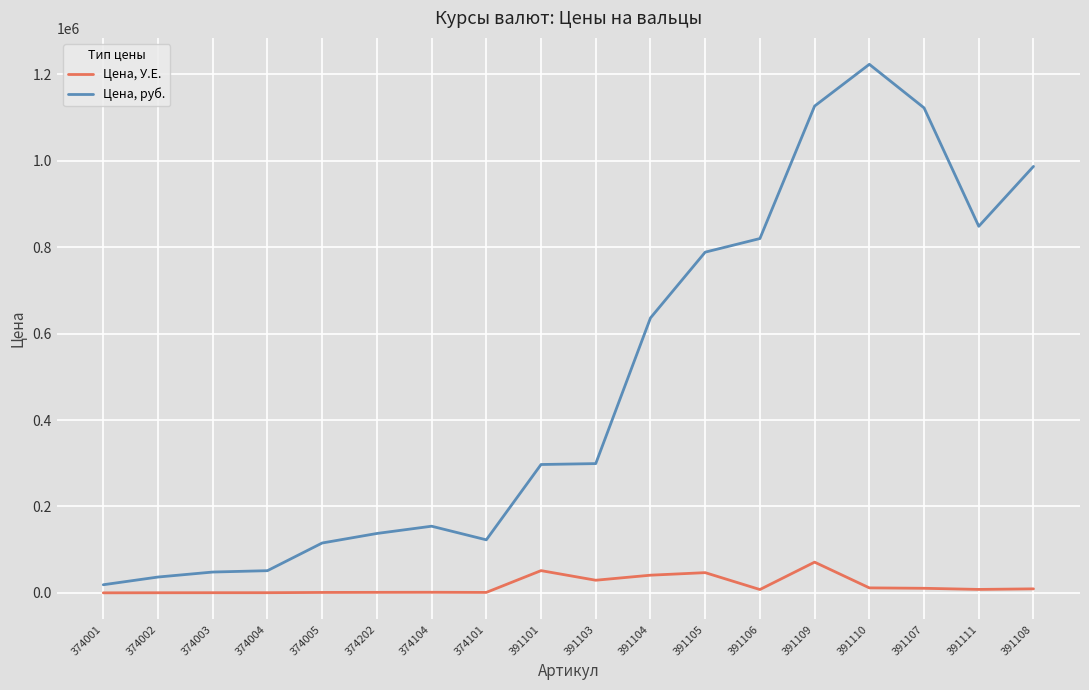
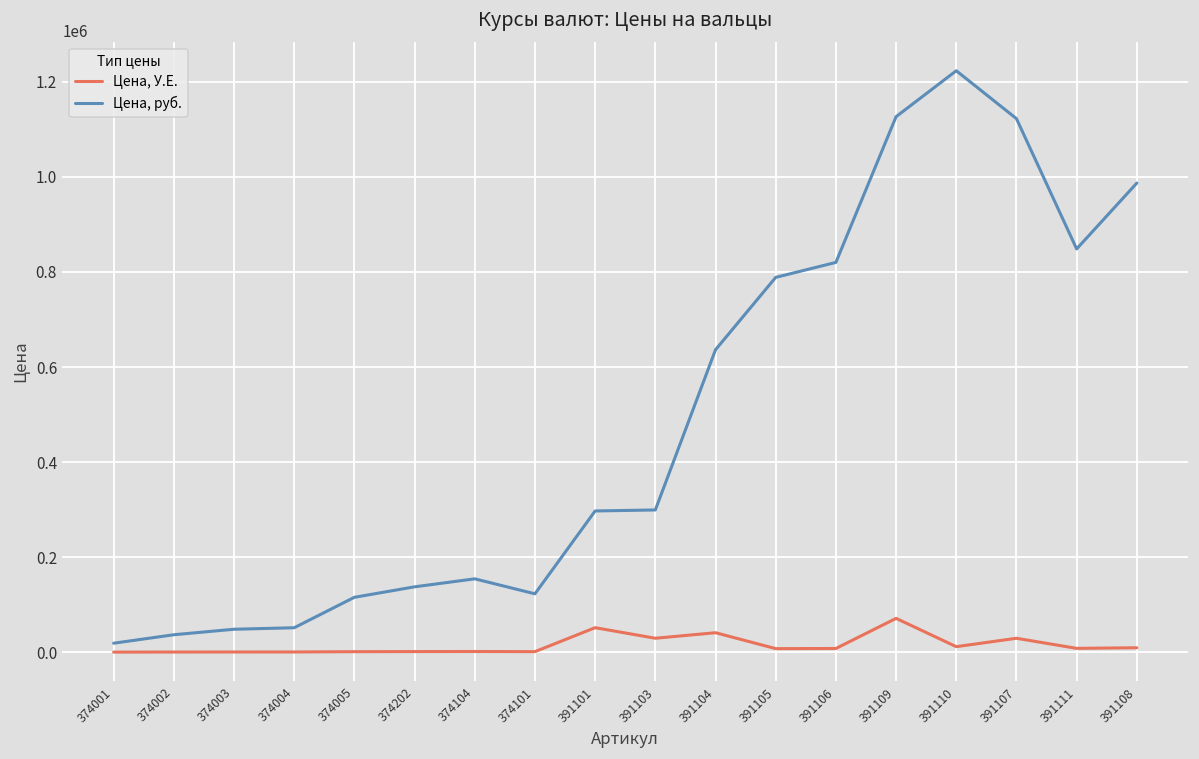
Цена, У.Е., 391105: 50000 -> 10000
Цена, У.Е., 391107: 10000 -> 30000
